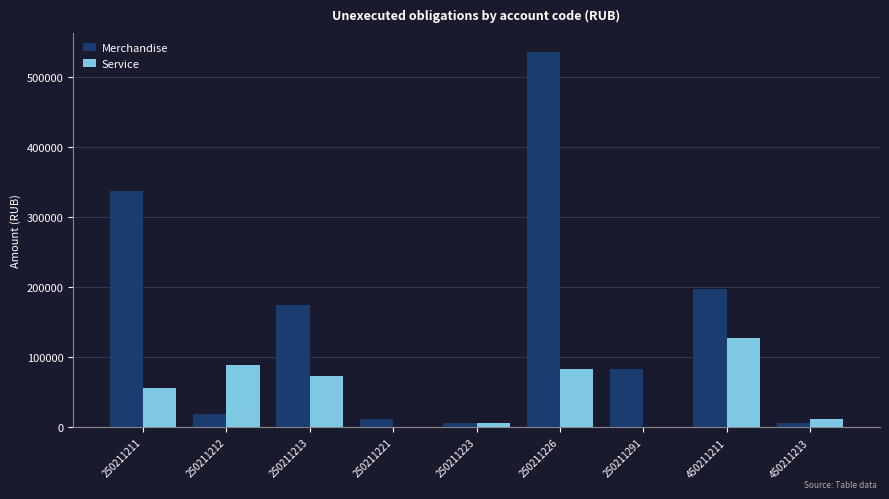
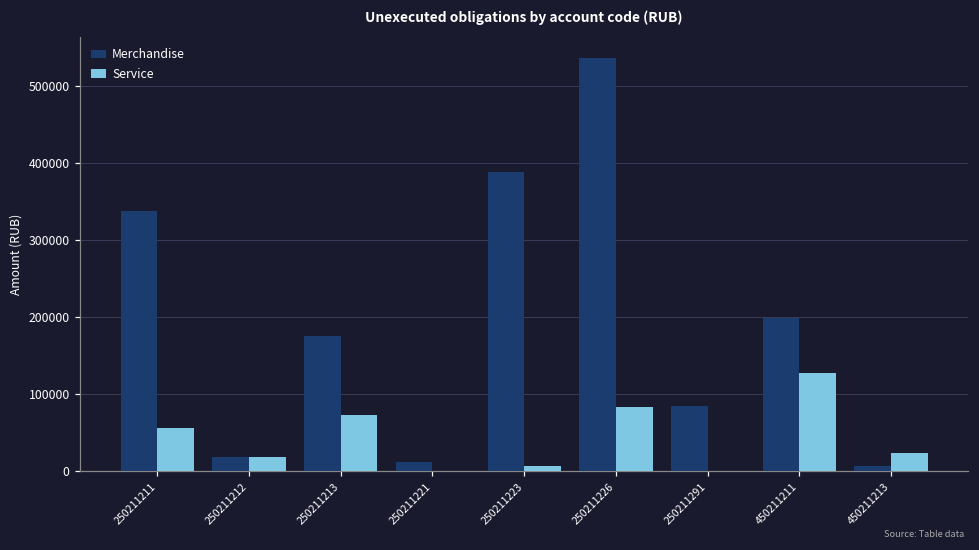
Service, 250211212: 90000 -> 20000
Merchandise, 250211223: 10000 -> 390000
Service, 450211213: 10000 -> 20000
